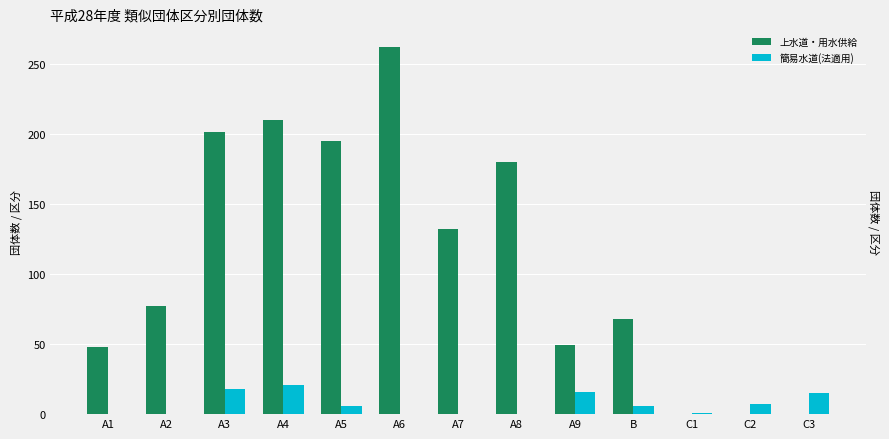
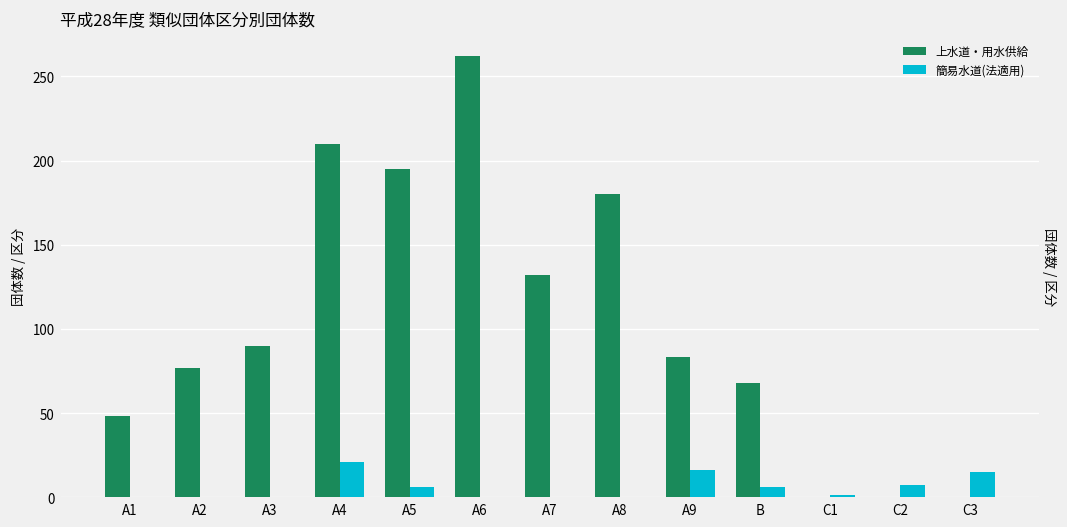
上水道・用水供給, A3: 201 -> 90
簡易水道(法適用), A3: 18 -> 0
上水道・用水供給, A9: 49 -> 83
